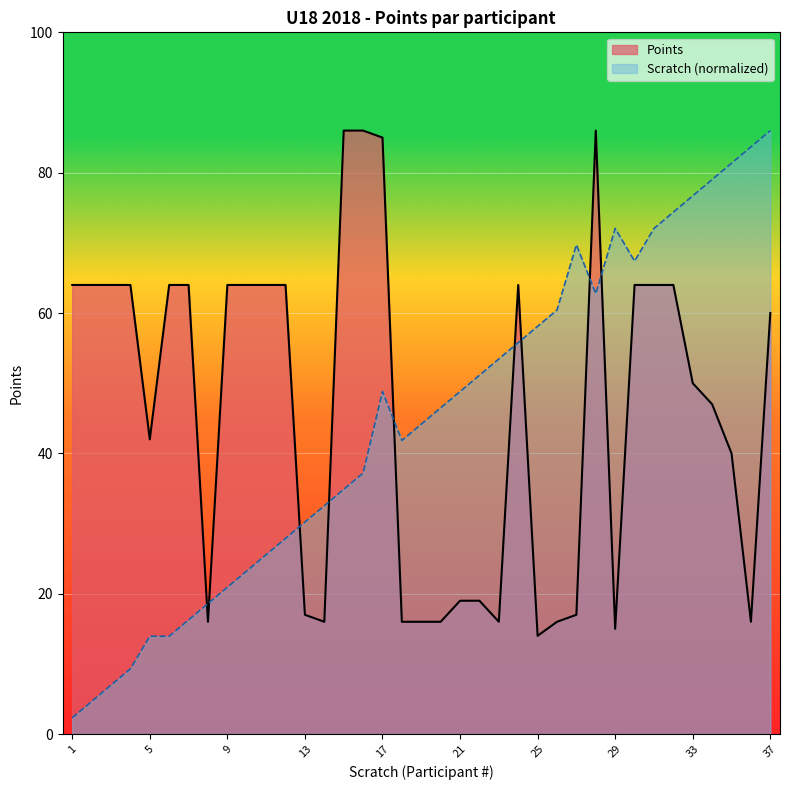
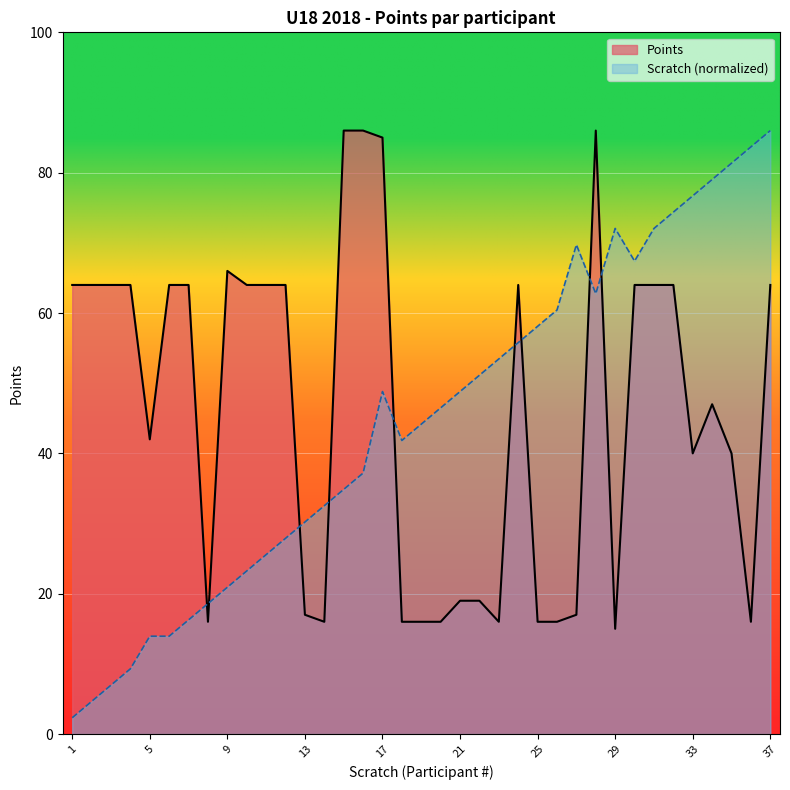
Points, 9: 64 -> 66
Points, 25: 14 -> 16
Points, 33: 50 -> 40
Points, 37: 60 -> 64
